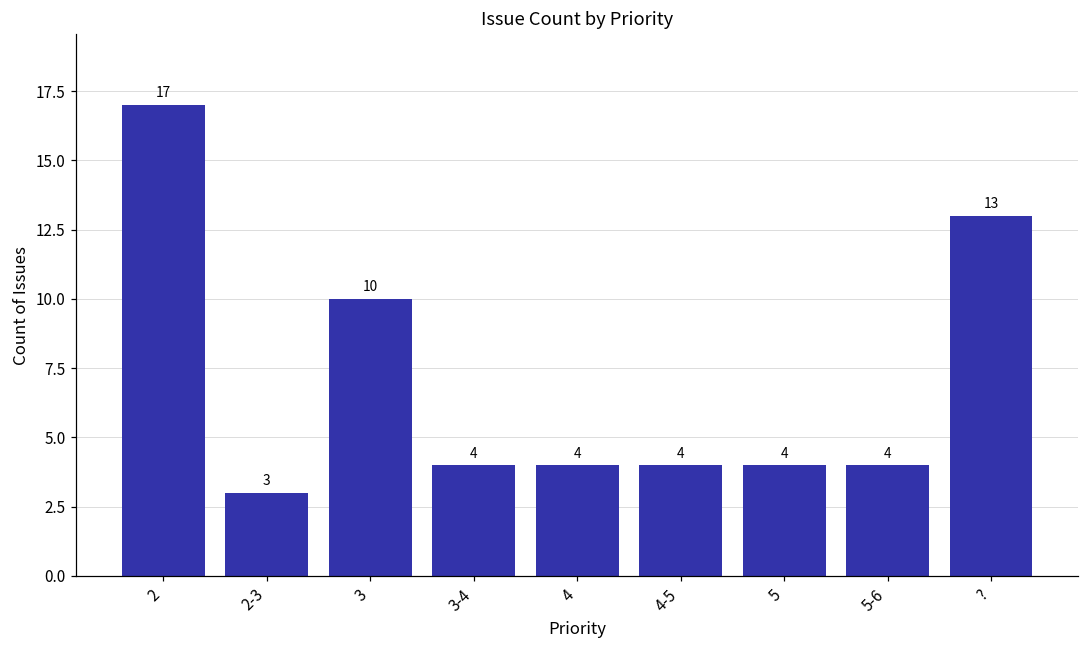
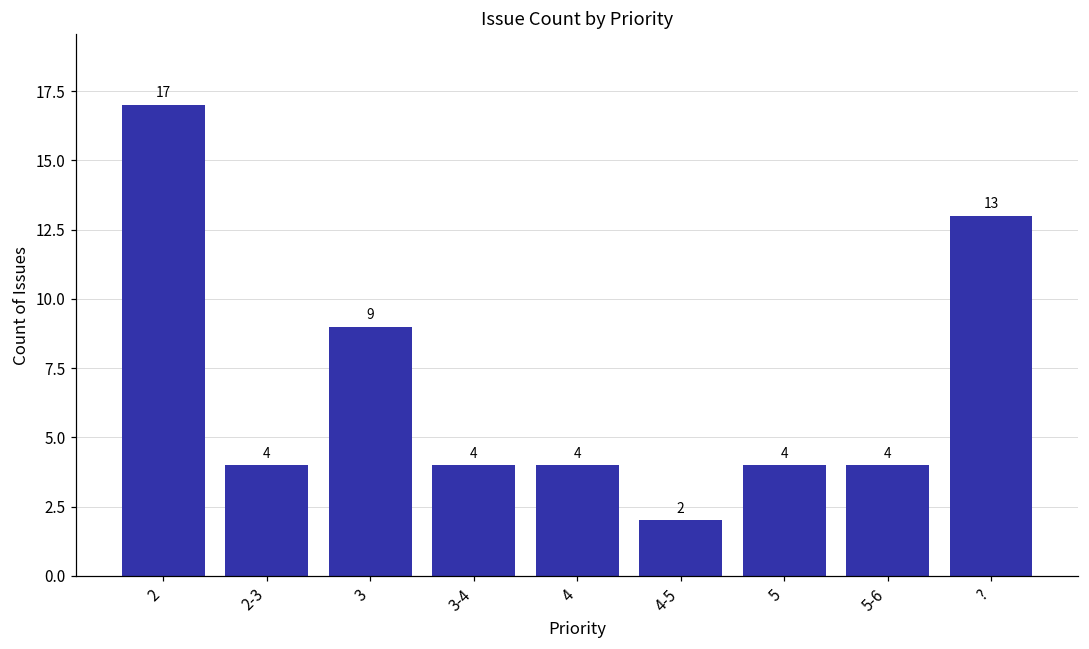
2-3: 3 -> 4
3: 10 -> 9
4-5: 4 -> 2
